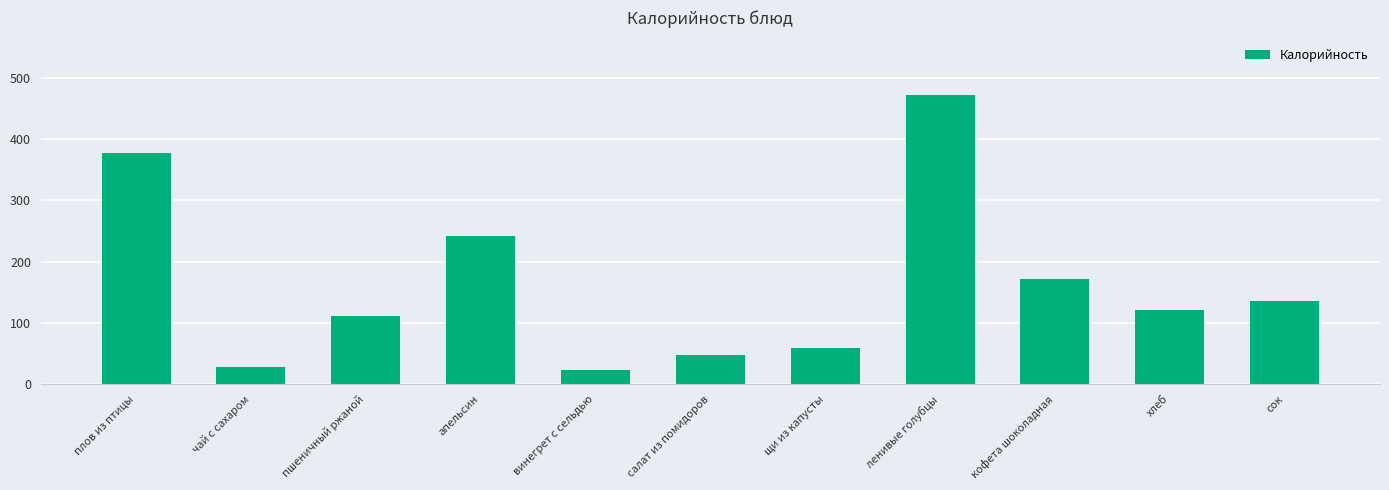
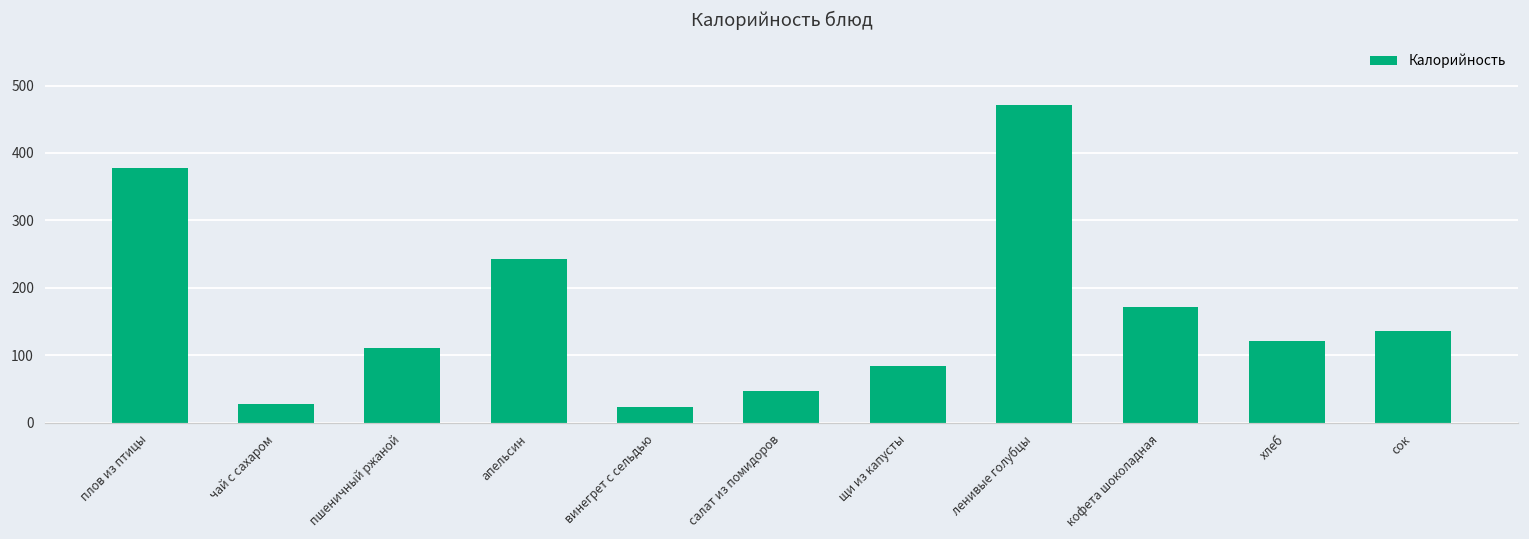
щи из капусты: 60 -> 80
